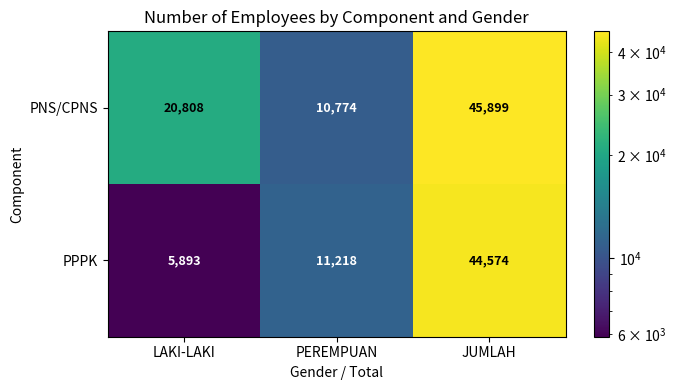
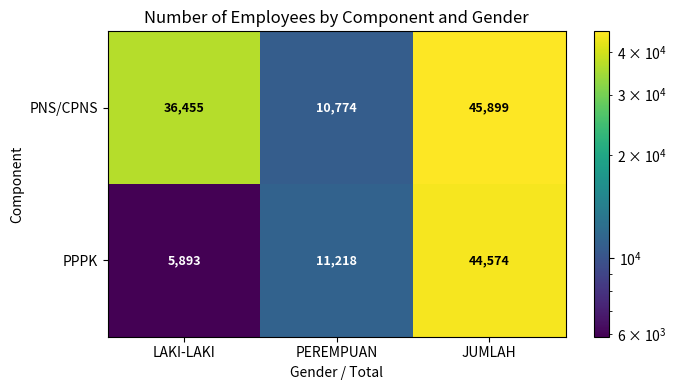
PNS/CPNS, LAKI-LAKI: 20,808 -> 36,455
